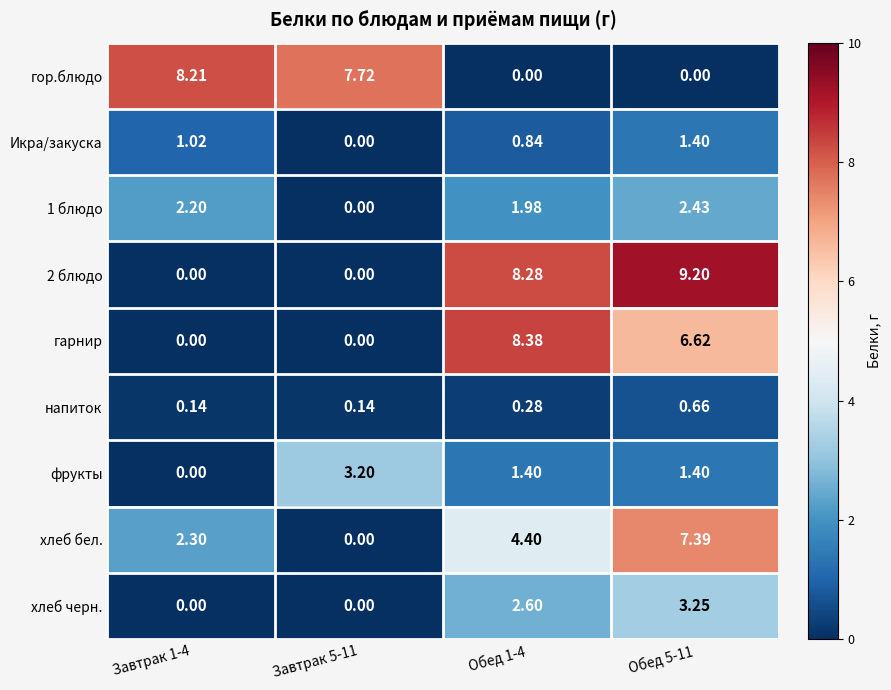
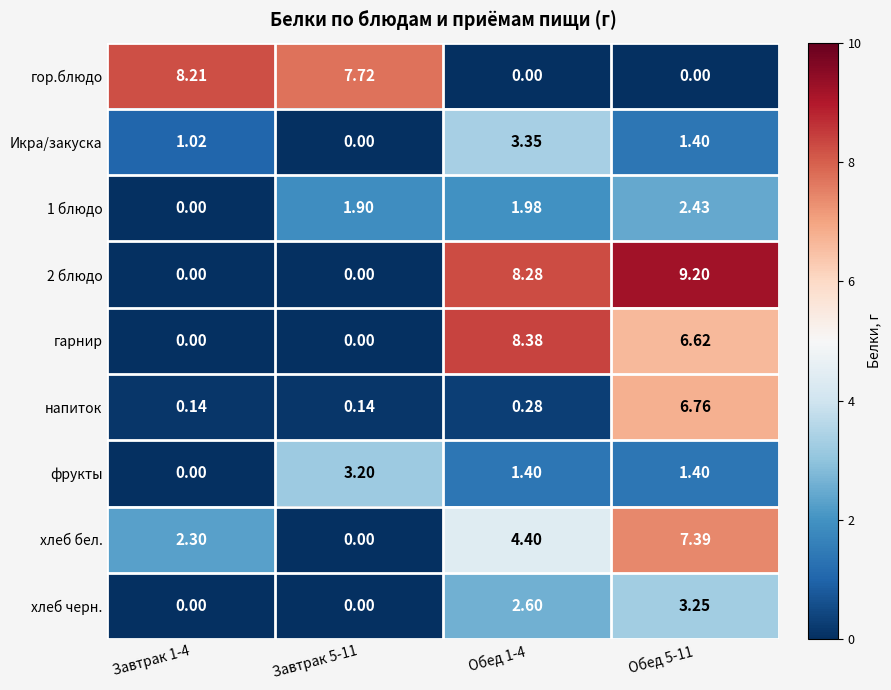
Икра/закуска, Обед 1-4: 0.84 -> 3.35
1 блюдо, Завтрак 1-4: 2.20 -> 0.00
1 блюдо, Завтрак 5-11: 0.00 -> 1.90
напиток, Обед 5-11: 0.66 -> 6.76
